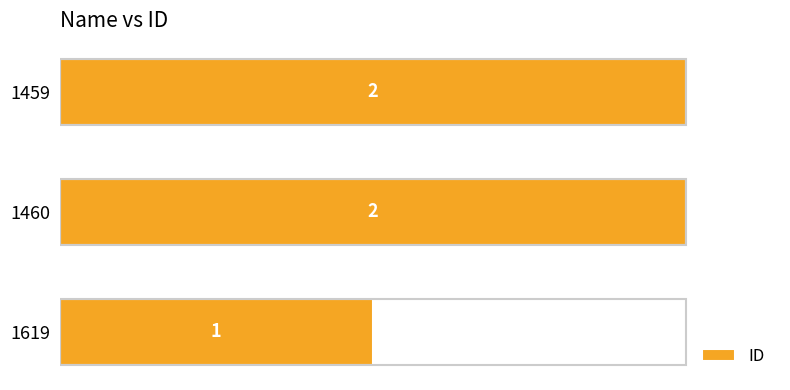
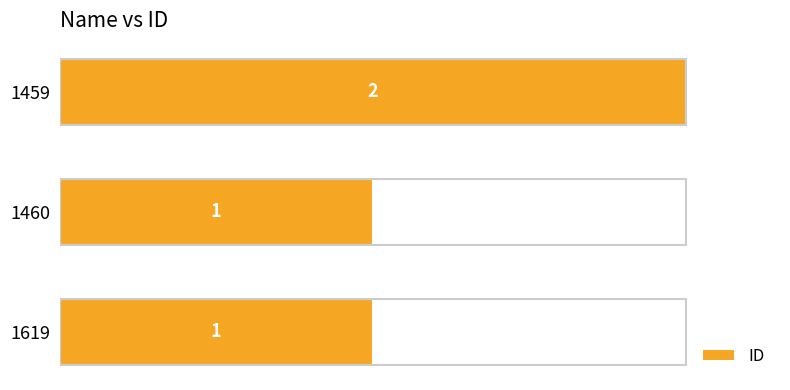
1460: 2 -> 1
